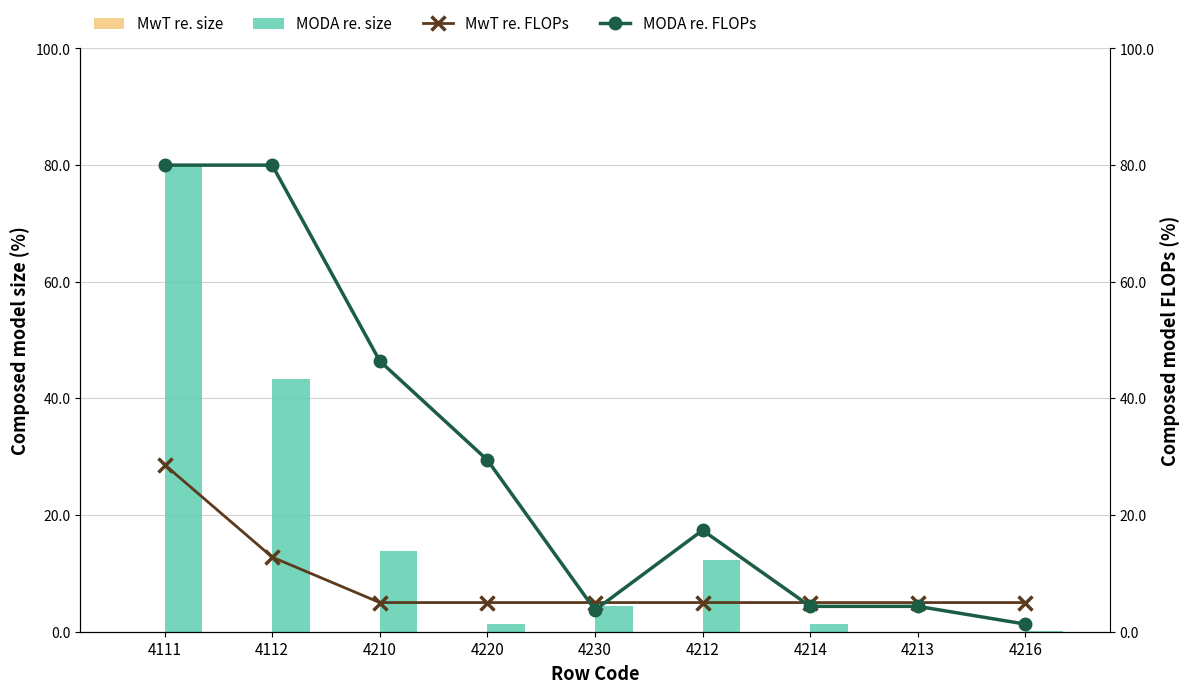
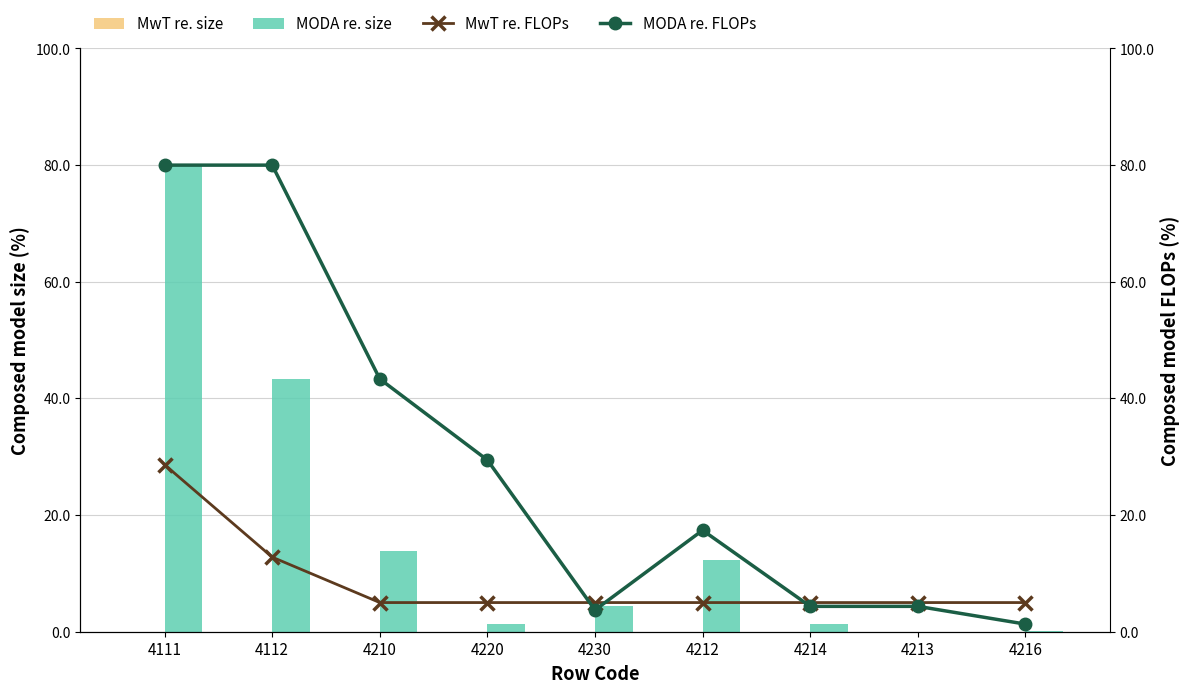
MODA re. FLOPs, 4210: 46 -> 43
